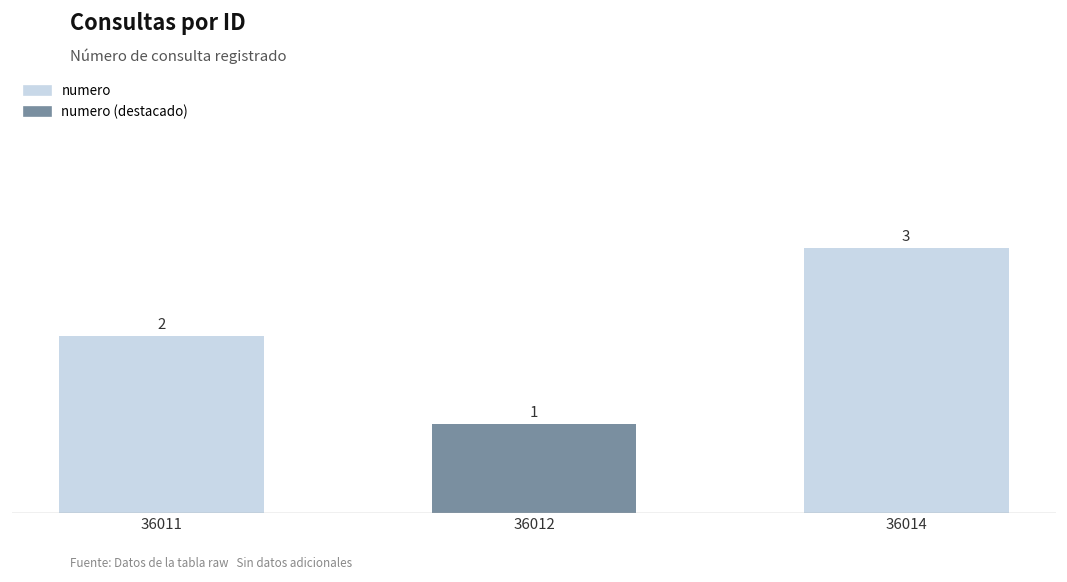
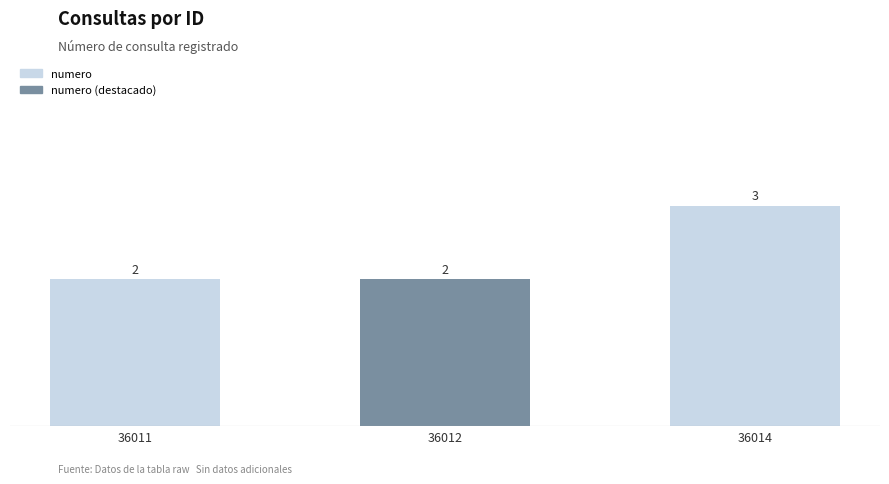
36012: 1 -> 2
